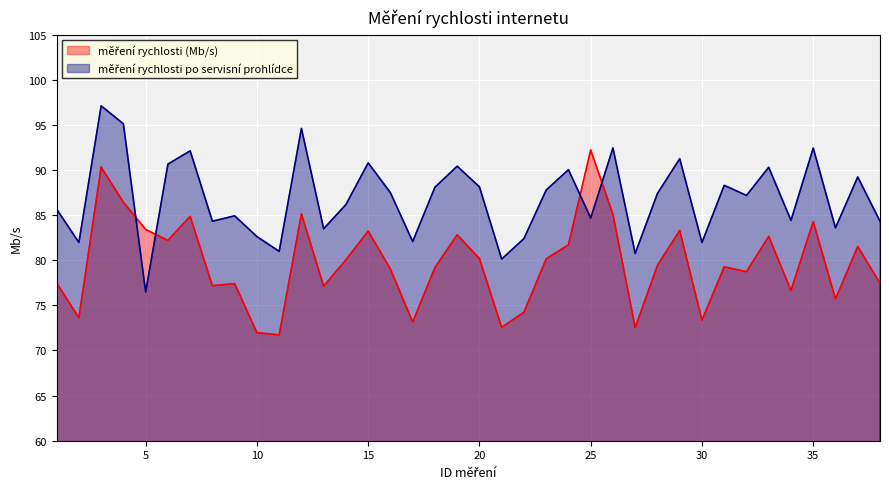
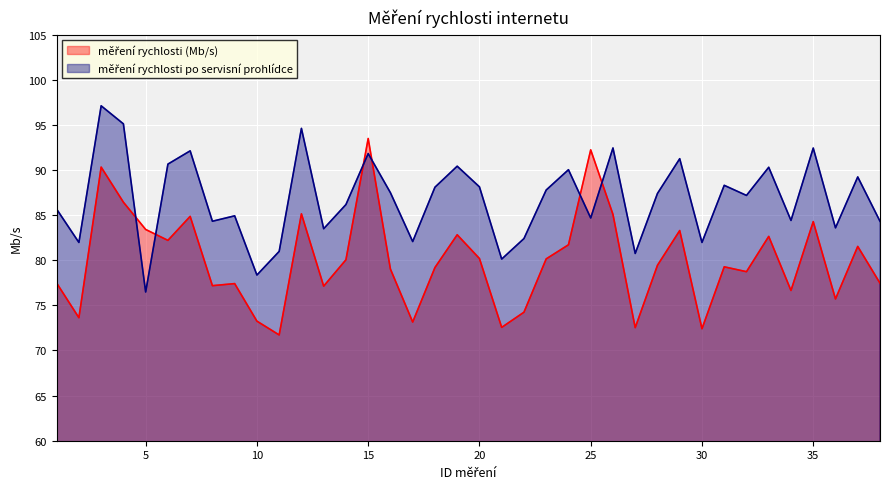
měření rychlosti (Mb/s), 10: 72 -> 73
měření rychlosti po servisní prohlídce, 10: 83 -> 78
měření rychlosti (Mb/s), 15: 83 -> 93
měření rychlosti po servisní prohlídce, 15: 91 -> 92
měření rychlosti (Mb/s), 30: 73 -> 72
